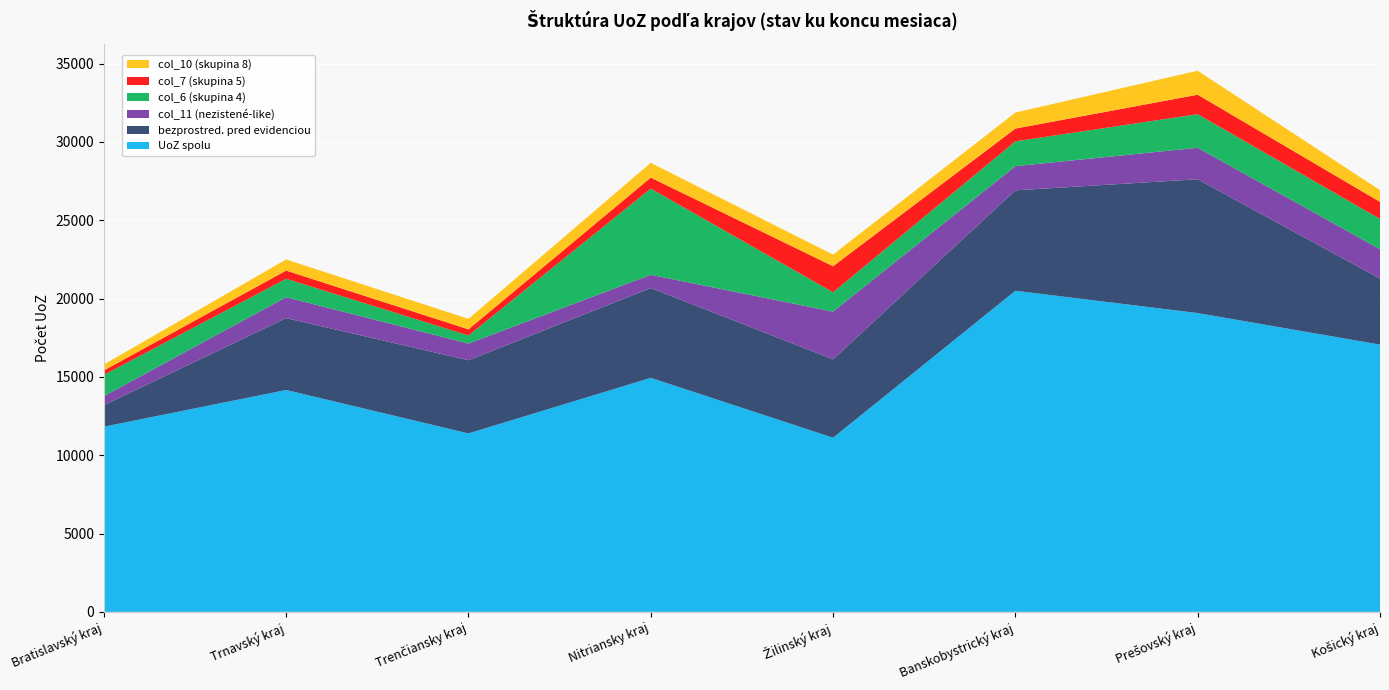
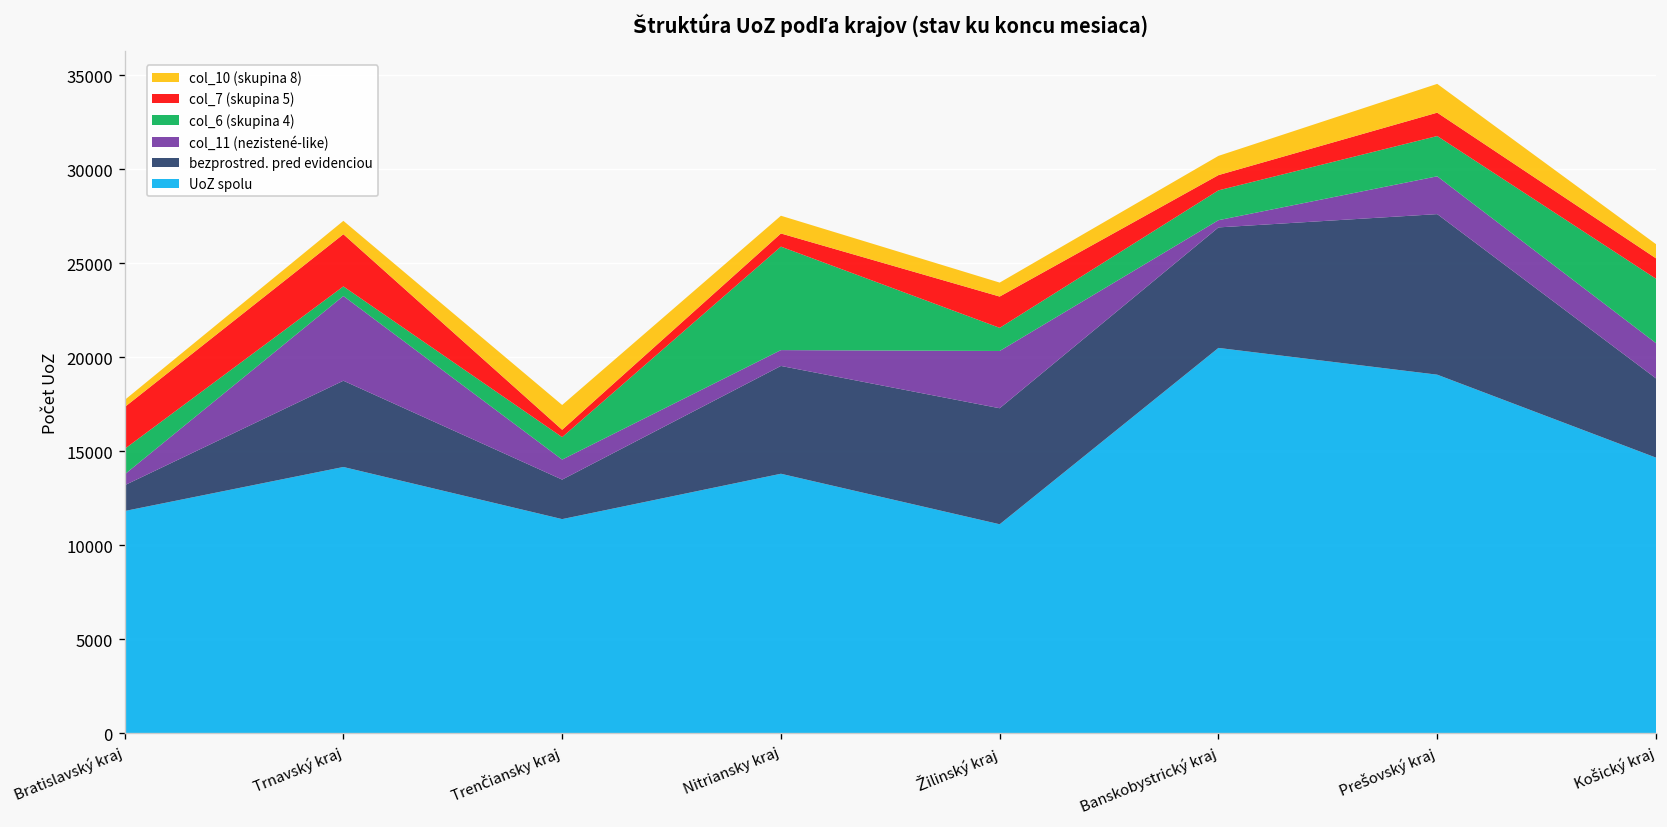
col_7 (skupina 5), Bratislavský kraj: 300 -> 2200
col_11 (nezistené-like), Trnavský kraj: 1300 -> 4500
col_6 (skupina 4), Trnavský kraj: 1200 -> 500
col_7 (skupina 5), Trnavský kraj: 500 -> 2800
bezprostred. pred evidenciou, Trenčiansky kraj: 4700 -> 2100
col_6 (skupina 4), Trenčiansky kraj: 500 -> 1200
col_10 (skupina 8), Trenčiansky kraj: 700 -> 1300
UoZ spolu, Nitriansky kraj: 14900 -> 13800
bezprostred. pred evidenciou, Žilinský kraj: 5000 -> 6200
col_11 (nezistené-like), Banskobystrický kraj: 1500 -> 400
UoZ spolu, Košický kraj: 17100 -> 14700
col_6 (skupina 4), Košický kraj: 1900 -> 3400
